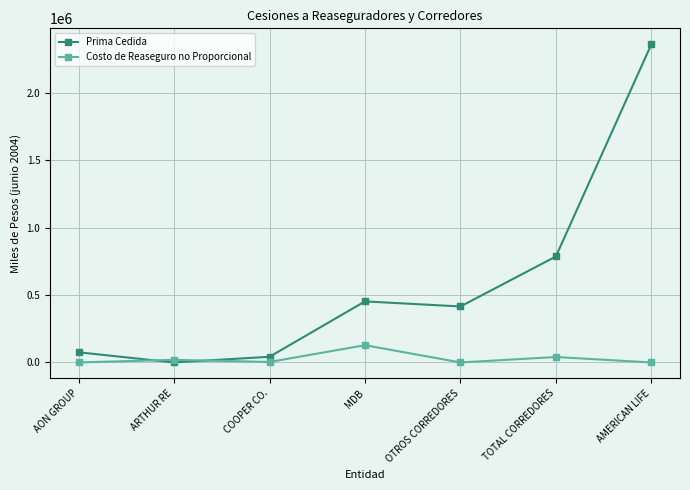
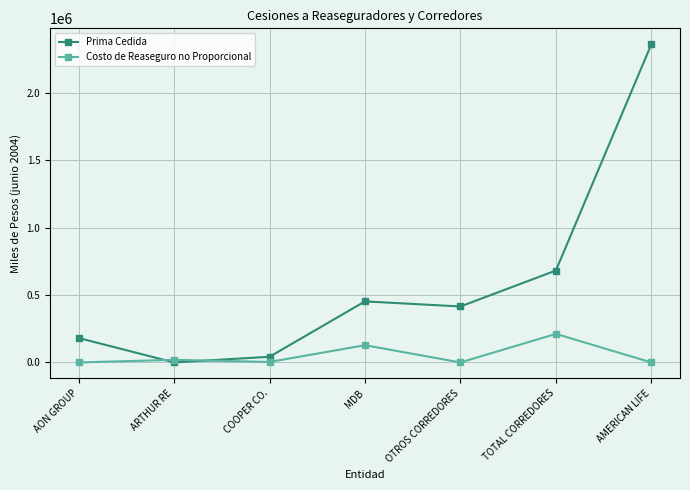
Prima Cedida, AON GROUP: 80000 -> 180000
Prima Cedida, TOTAL CORREDORES: 790000 -> 680000
Costo de Reaseguro no Proporcional, TOTAL CORREDORES: 40000 -> 210000
